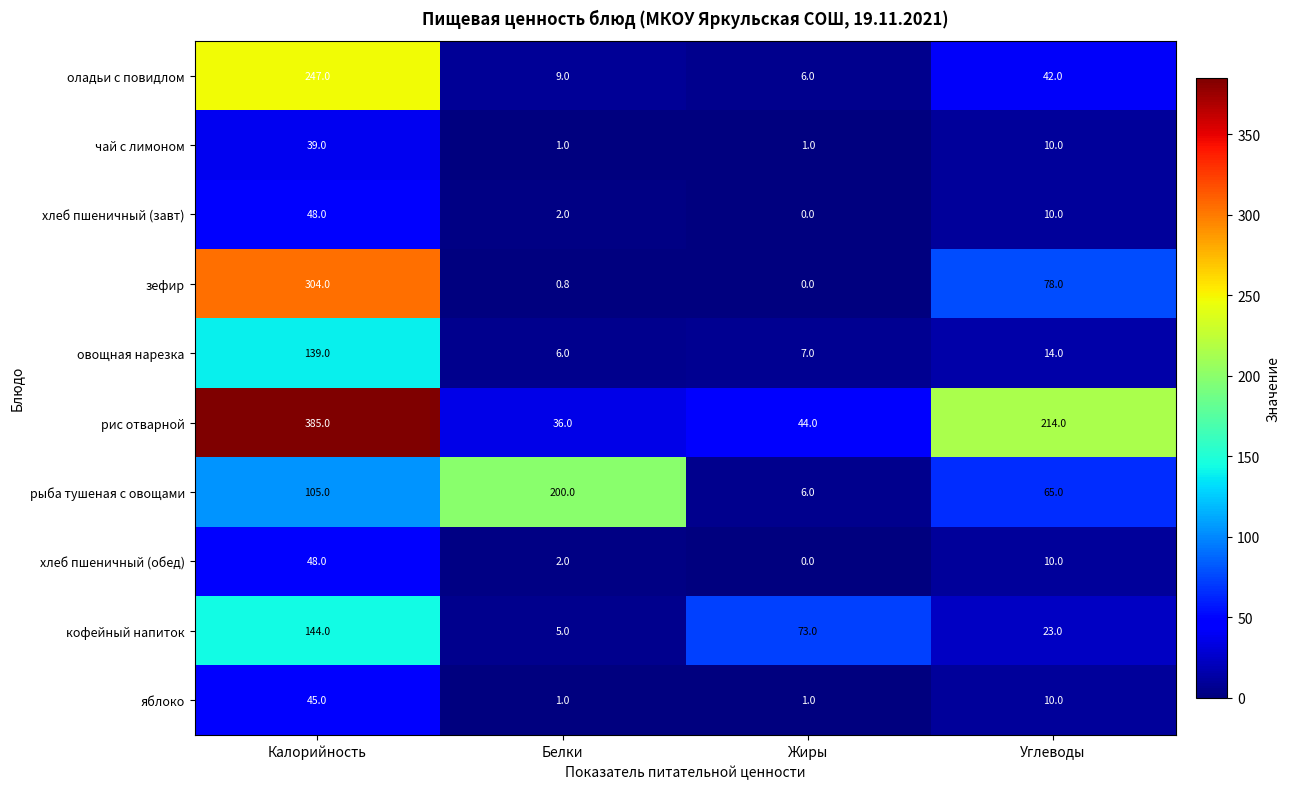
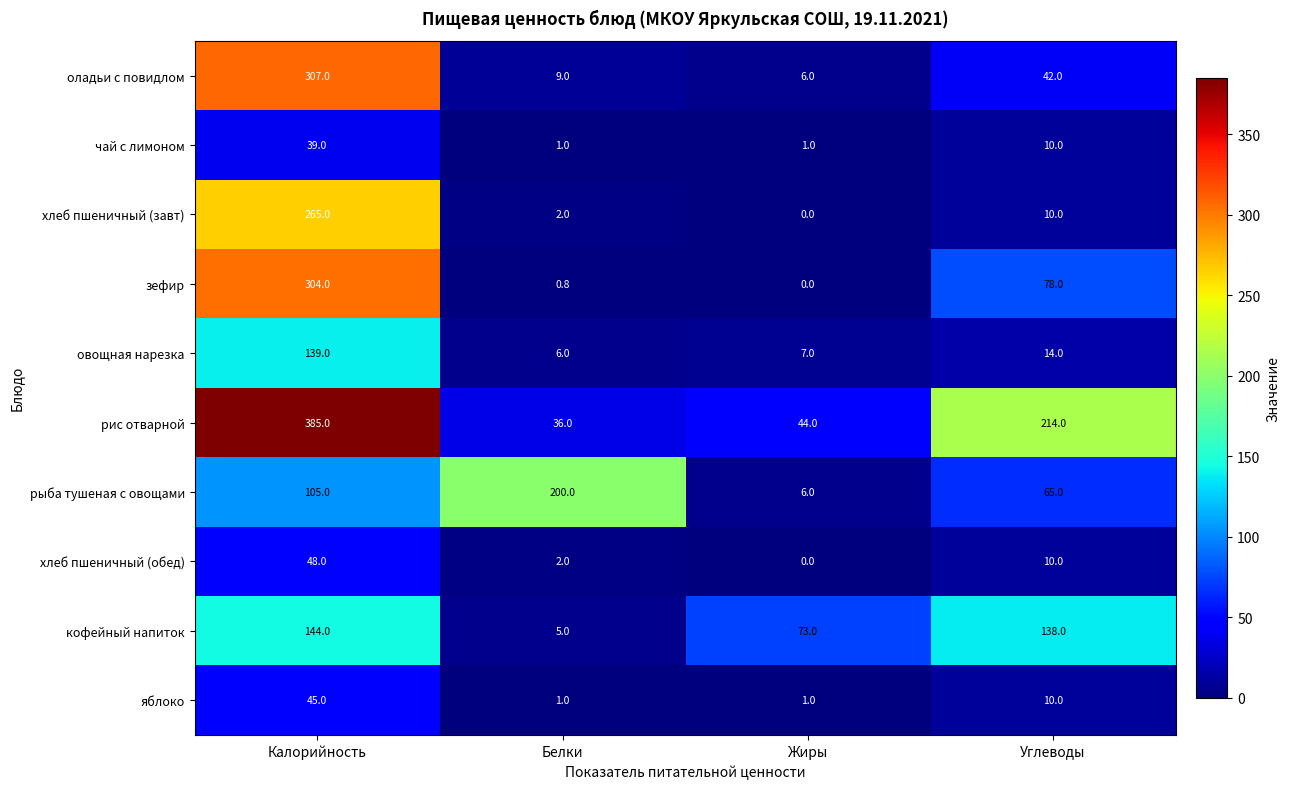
оладьи с повидлом, Калорийность: 247.0 -> 307.0
хлеб пшеничный (завт), Калорийность: 48.0 -> 265.0
кофейный напиток, Углеводы: 23.0 -> 138.0
